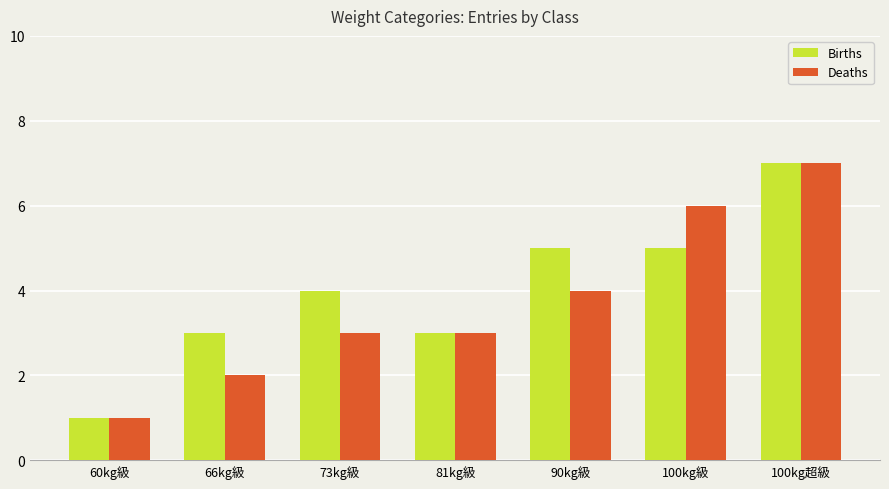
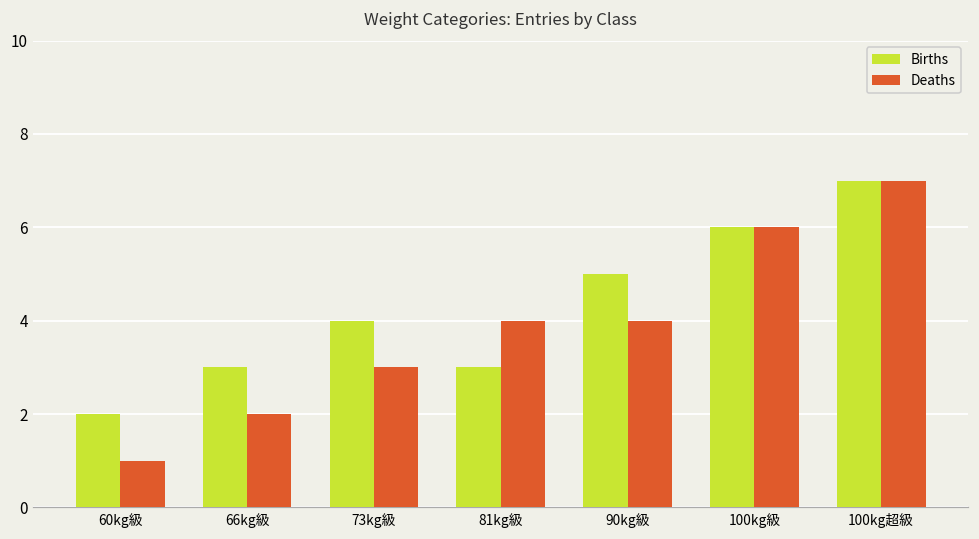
Births, 60kg級: 1 -> 2
Deaths, 81kg級: 3 -> 4
Births, 100kg級: 5 -> 6
